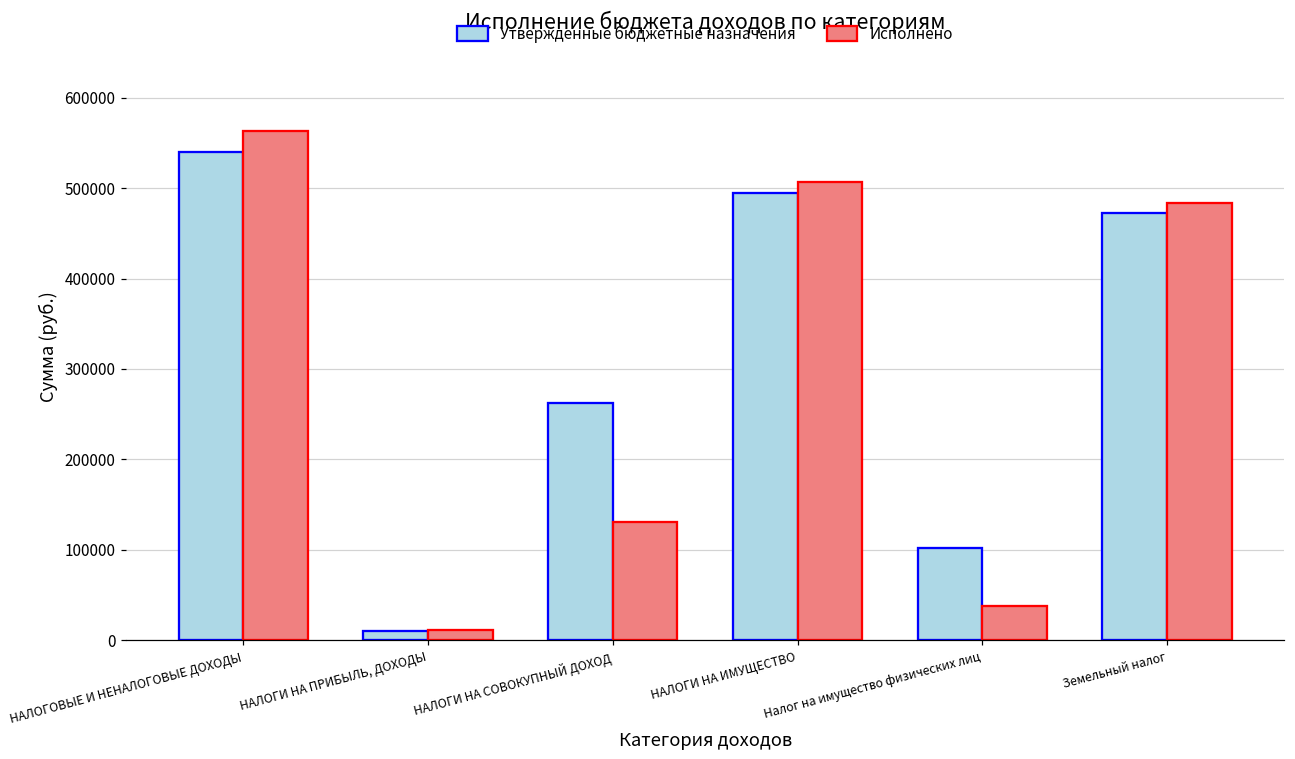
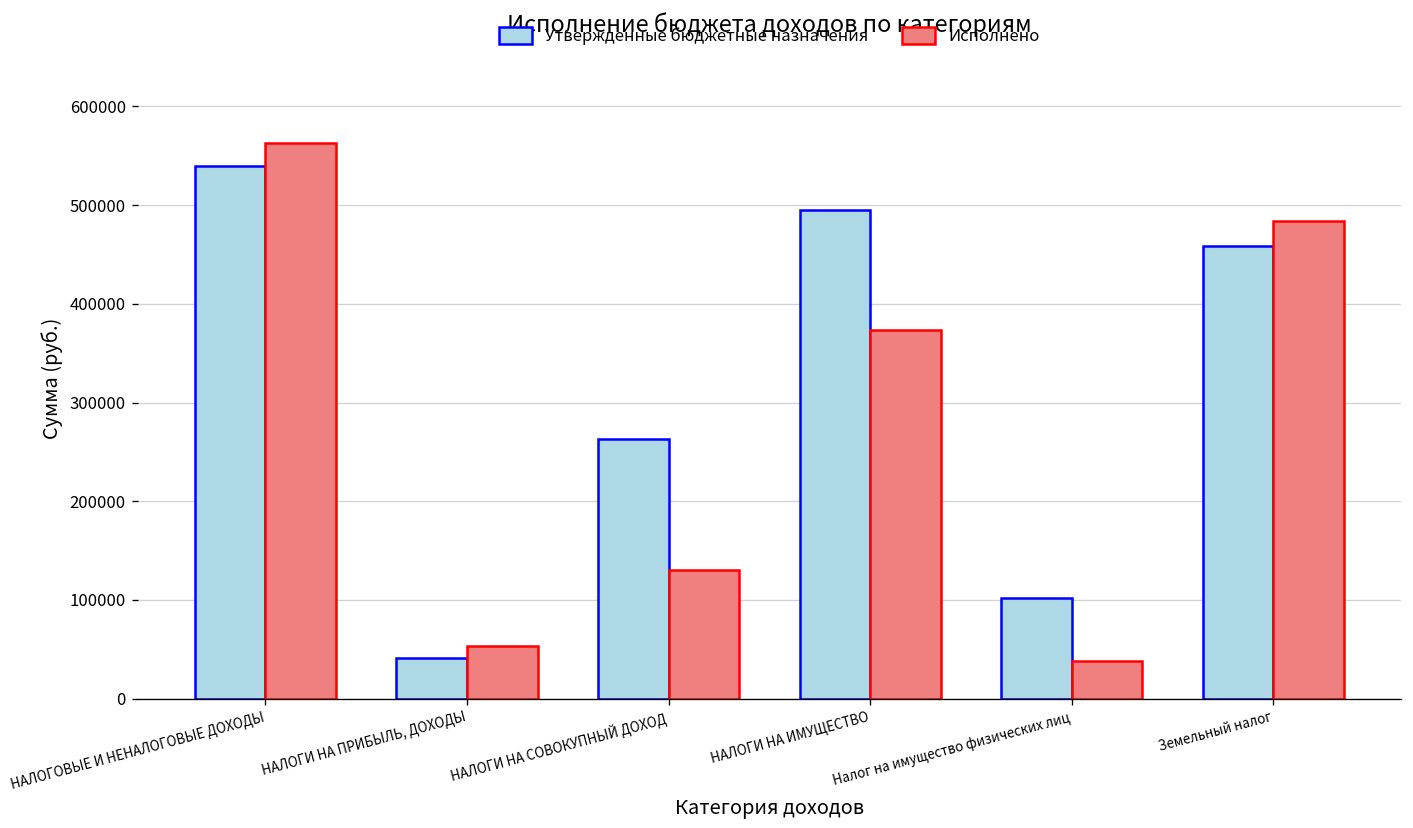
Утвержденные бюджетные назначения, НАЛОГИ НА ПРИБЫЛЬ, ДОХОДЫ: 10000 -> 40000
Исполнено, НАЛОГИ НА ПРИБЫЛЬ, ДОХОДЫ: 10000 -> 50000
Исполнено, НАЛОГИ НА ИМУЩЕСТВО: 510000 -> 370000
Утвержденные бюджетные назначения, Земельный налог: 470000 -> 460000
